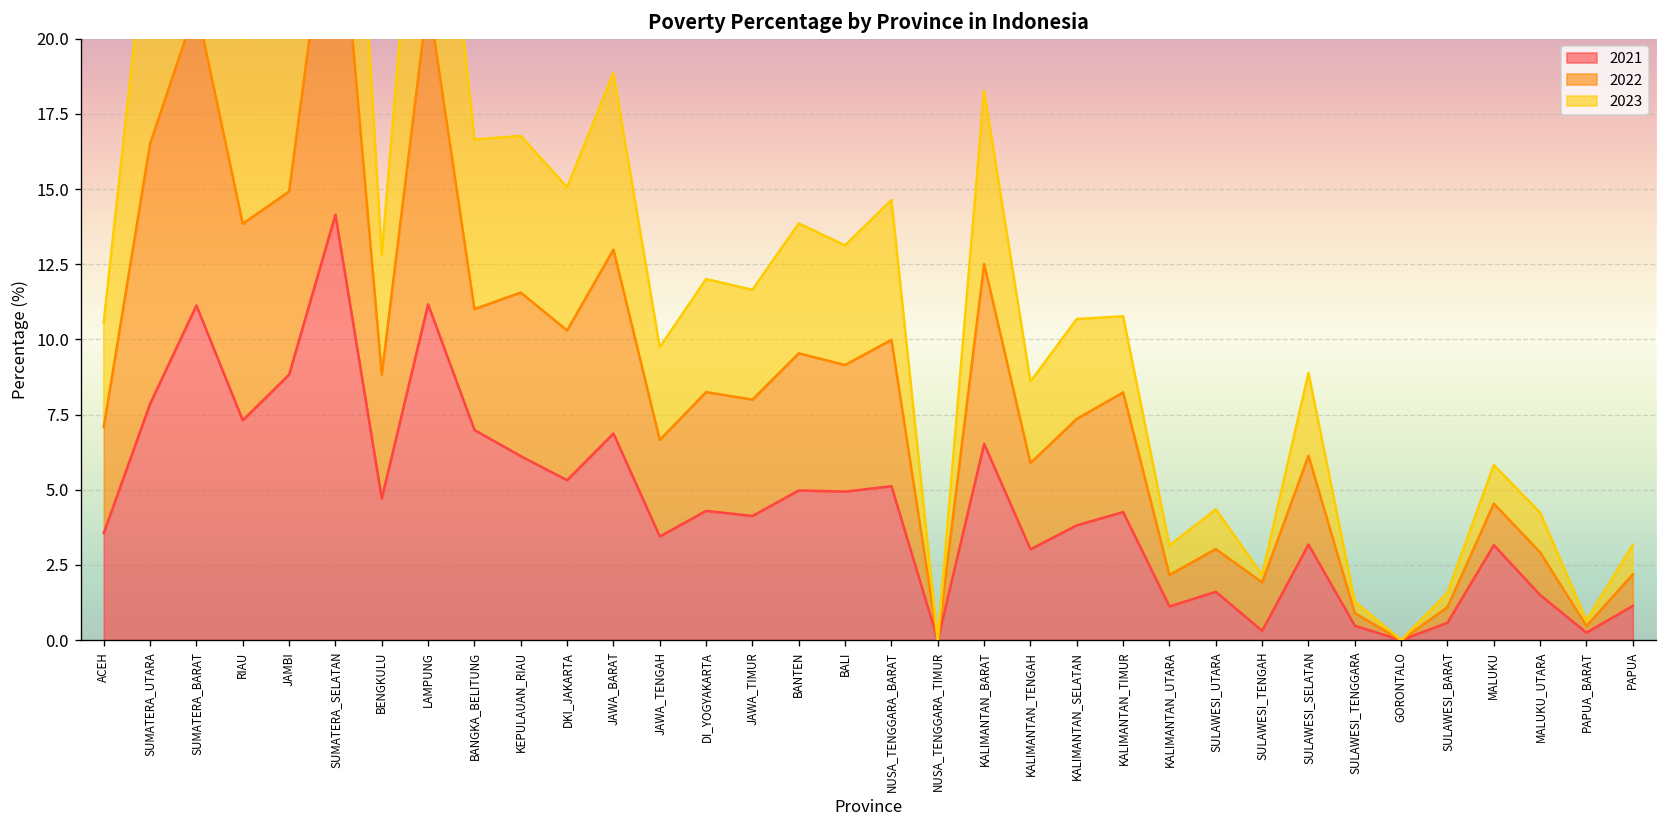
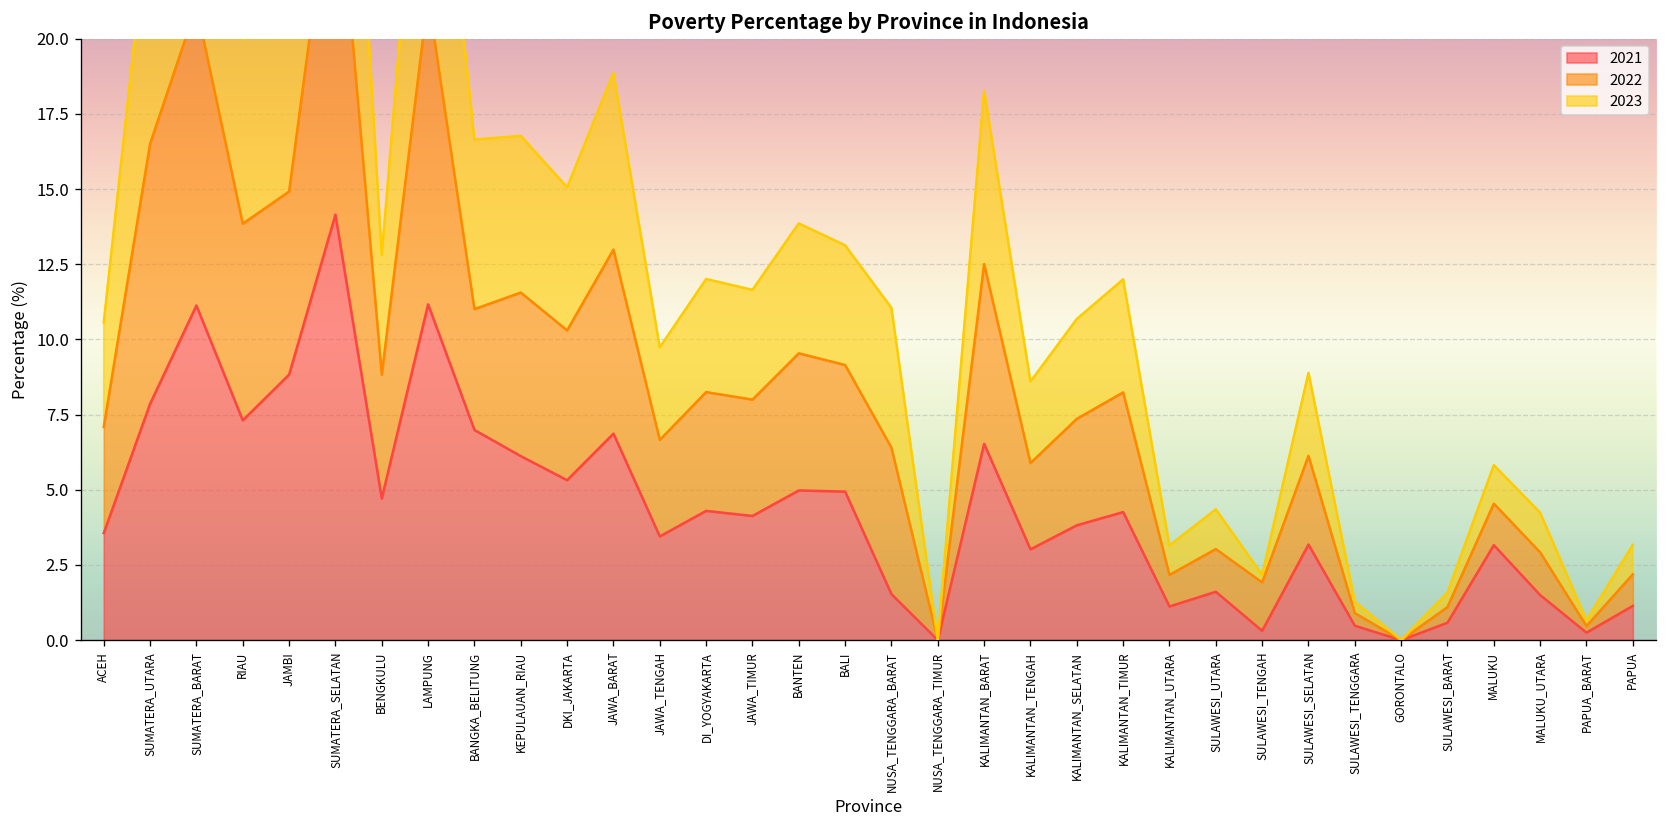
2021, NUSA_TENGGARA_BARAT: 5.1 -> 1.5
2023, KALIMANTAN_TIMUR: 2.5 -> 3.8
